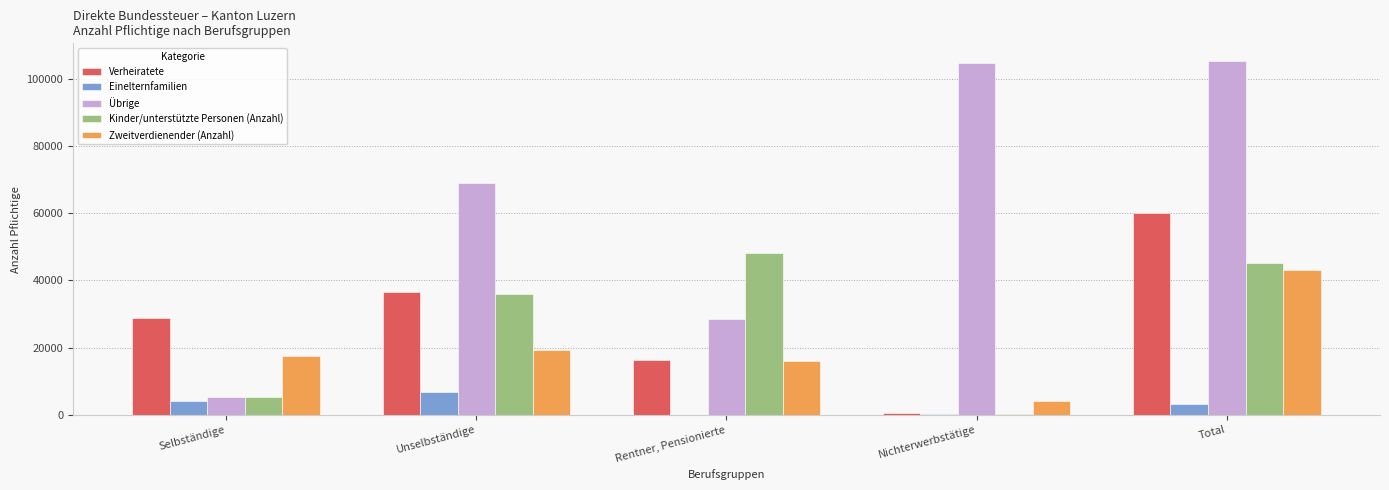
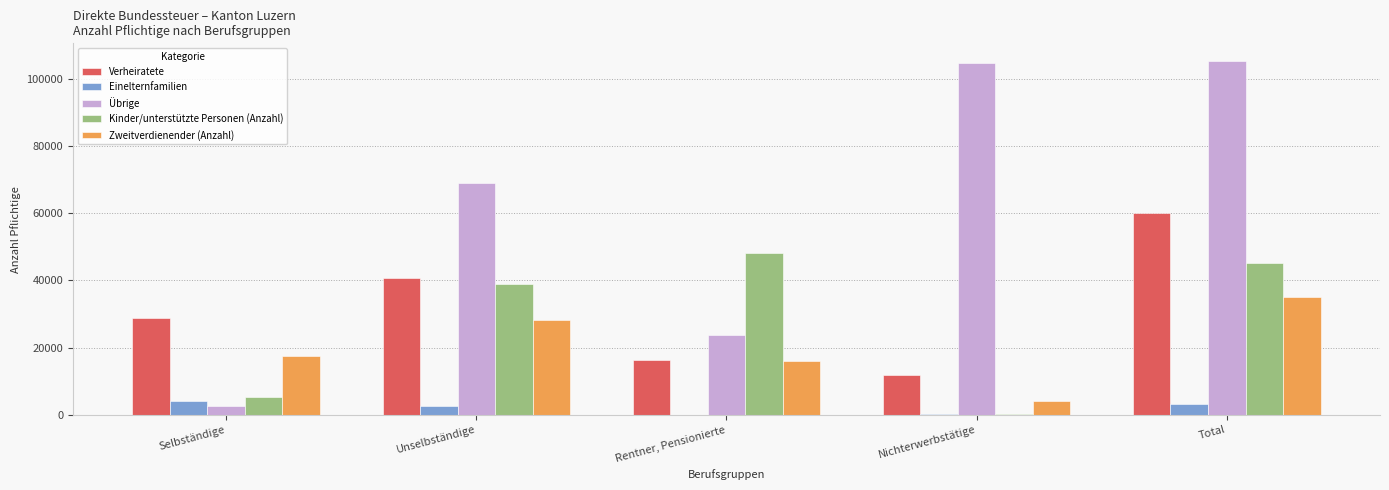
Übrige, Selbständige: 5000 -> 3000
Verheiratete, Unselbständige: 37000 -> 41000
Einelternfamilien, Unselbständige: 7000 -> 3000
Kinder/unterstützte Personen (Anzahl), Unselbständige: 36000 -> 39000
Zweitverdienender (Anzahl), Unselbständige: 19000 -> 28000
Übrige, Rentner, Pensionierte: 29000 -> 24000
Verheiratete, Nichterwerbstätige: 0 -> 12000
Zweitverdienender (Anzahl), Total: 43000 -> 35000
